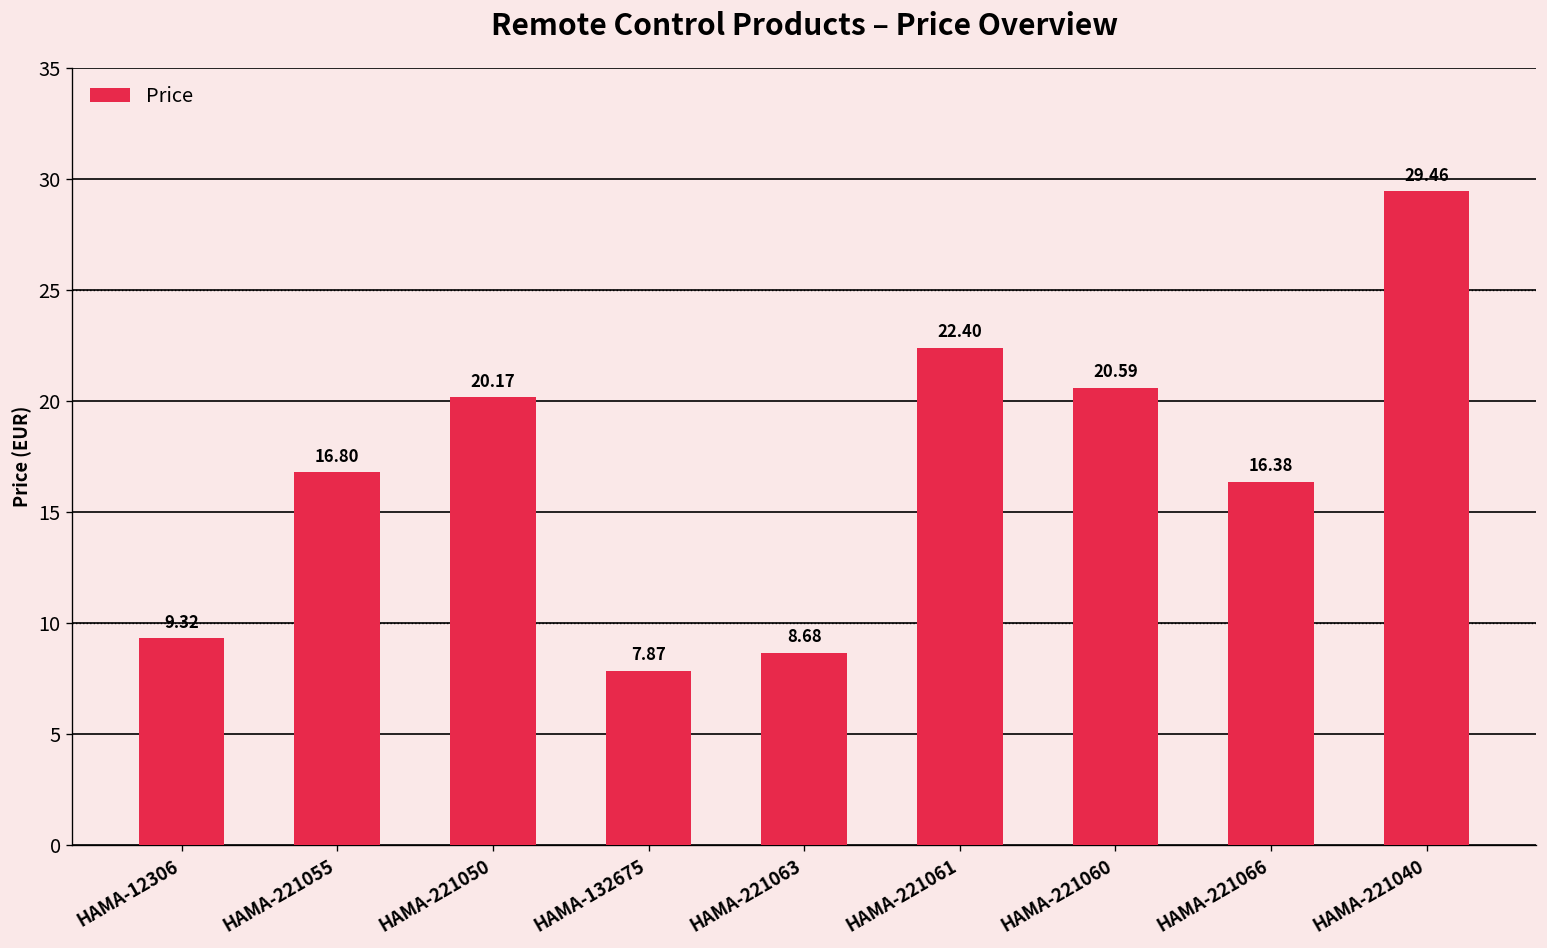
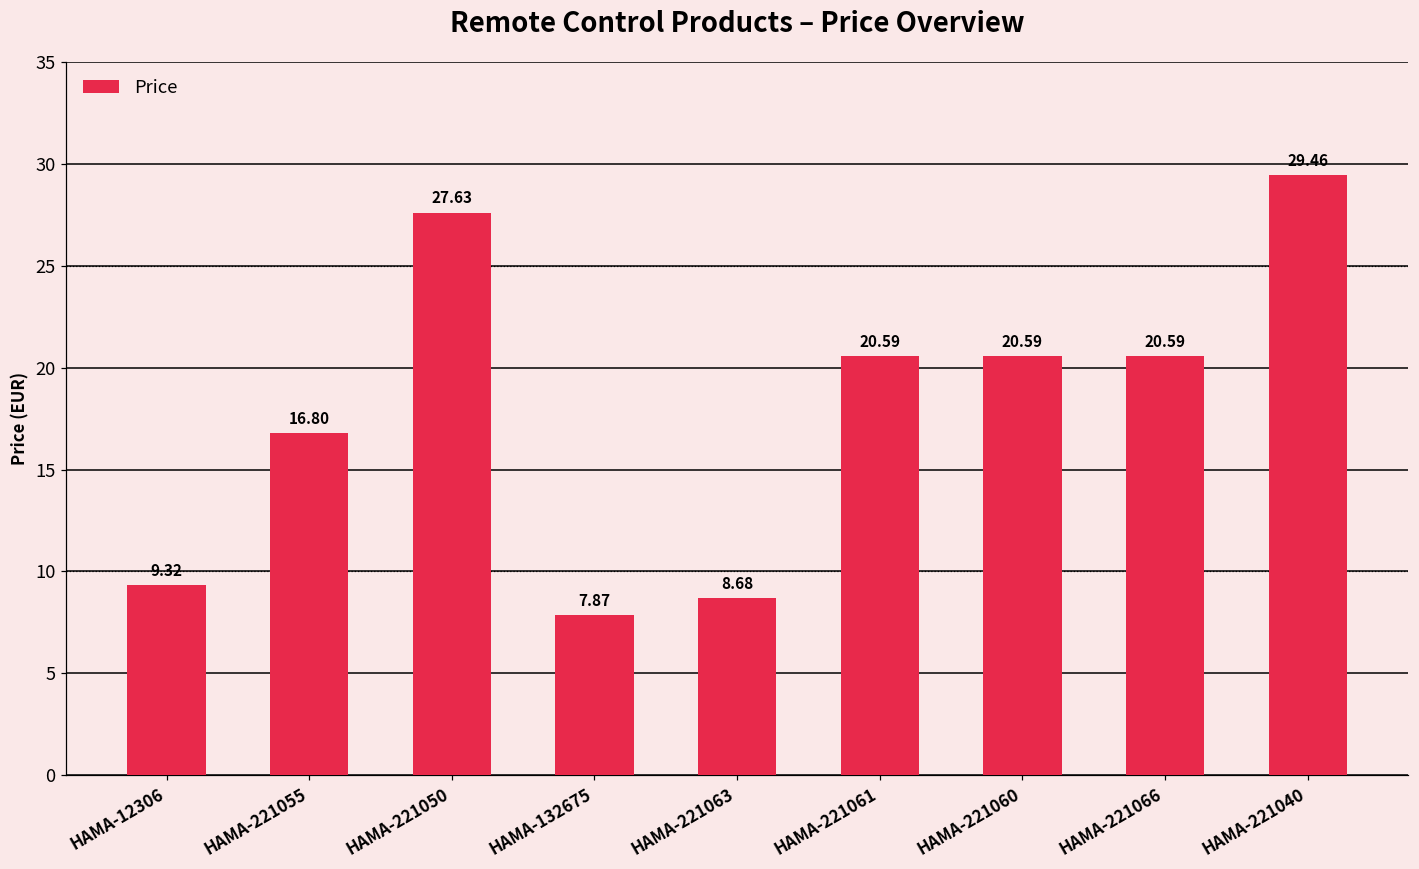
HAMA-221050: 20.17 -> 27.63
HAMA-221061: 22.40 -> 20.59
HAMA-221066: 16.38 -> 20.59
